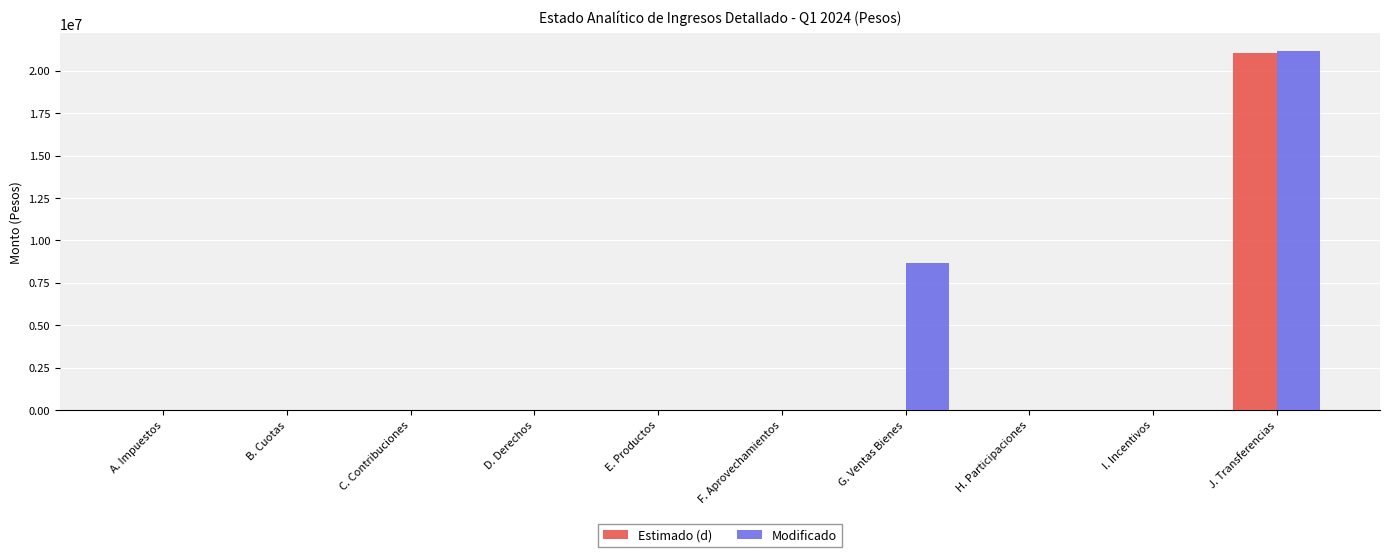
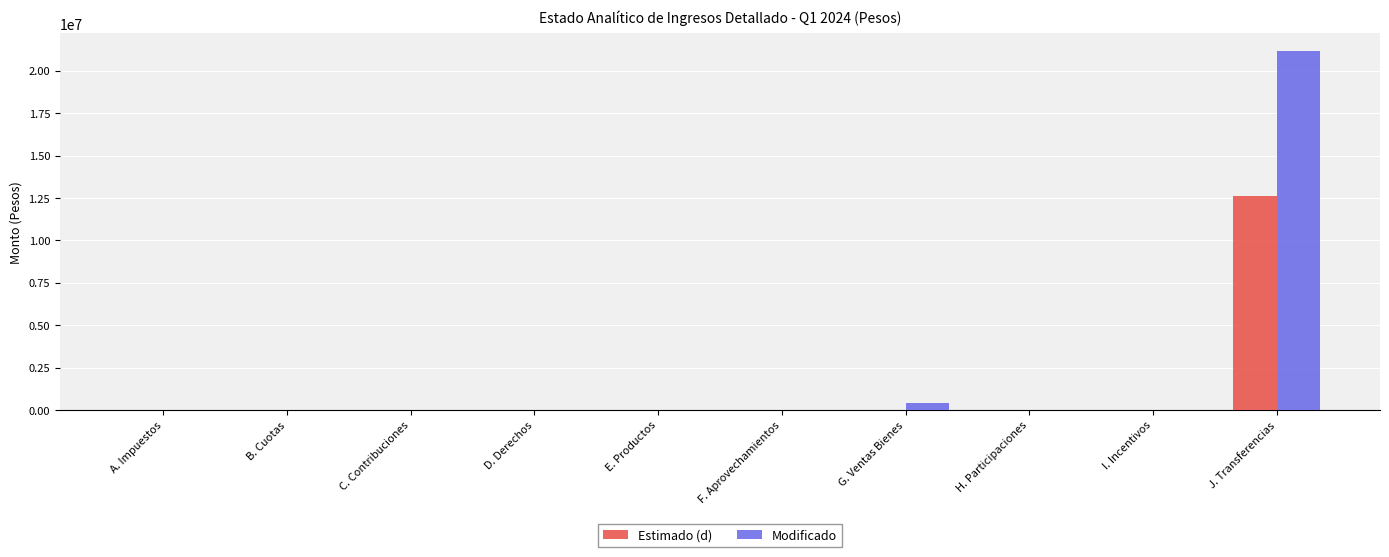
Modificado, G. Ventas Bienes: 8600000 -> 400000
Estimado (d), J. Transferencias: 21000000 -> 12600000
